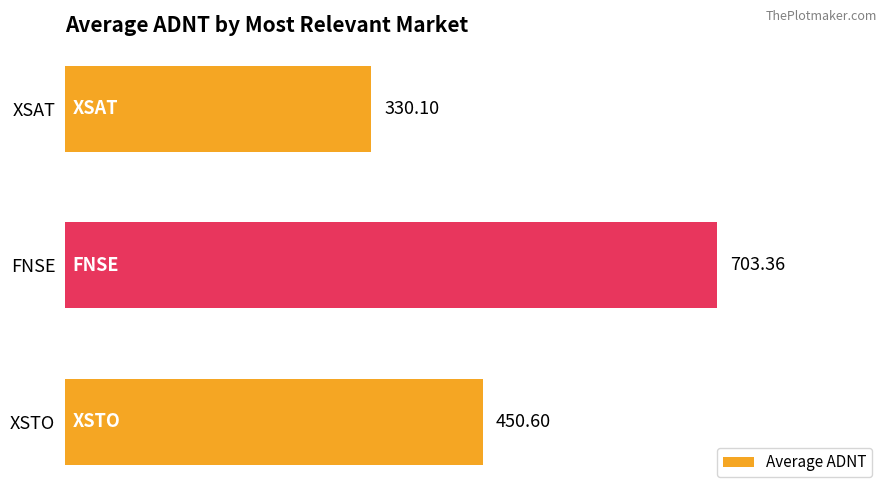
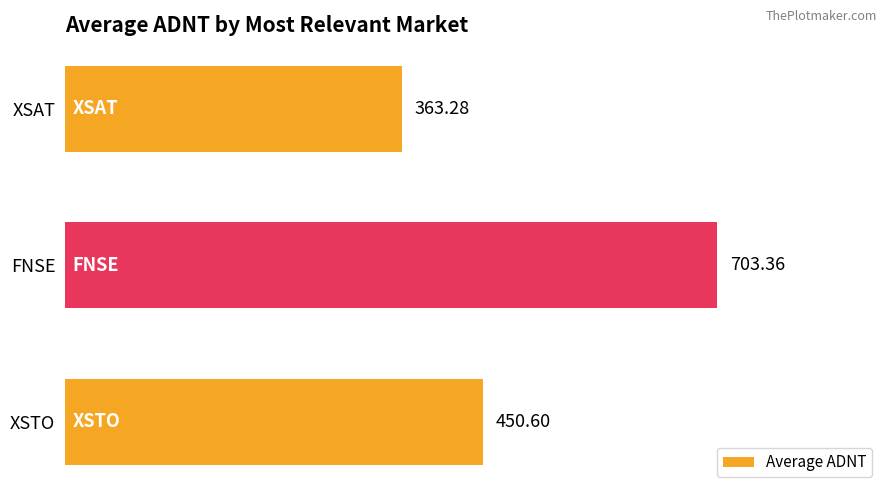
XSAT: 330.10 -> 363.28
